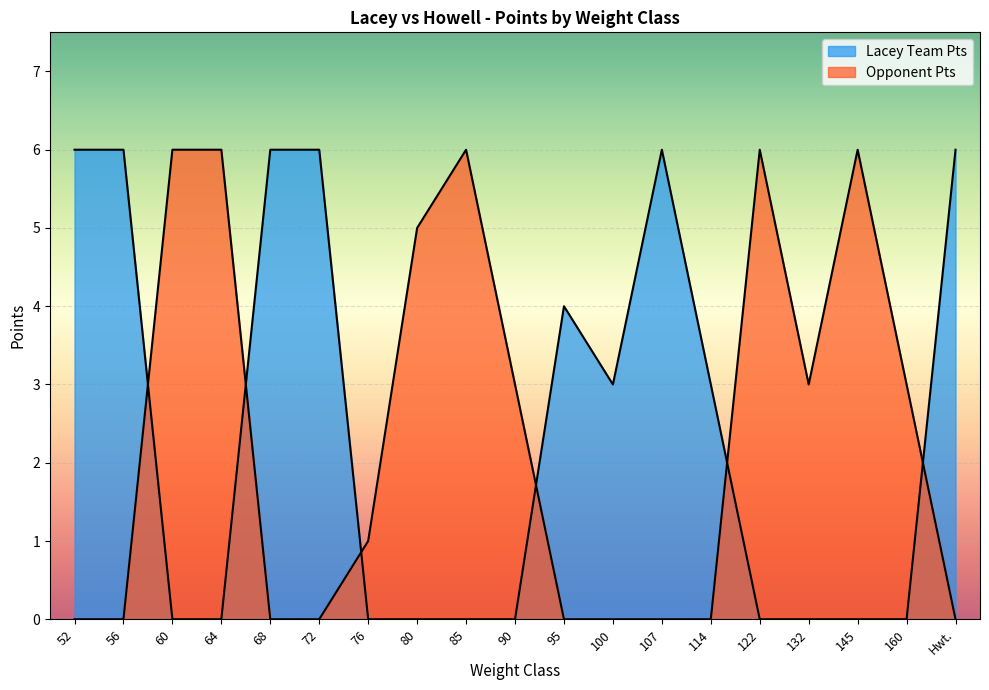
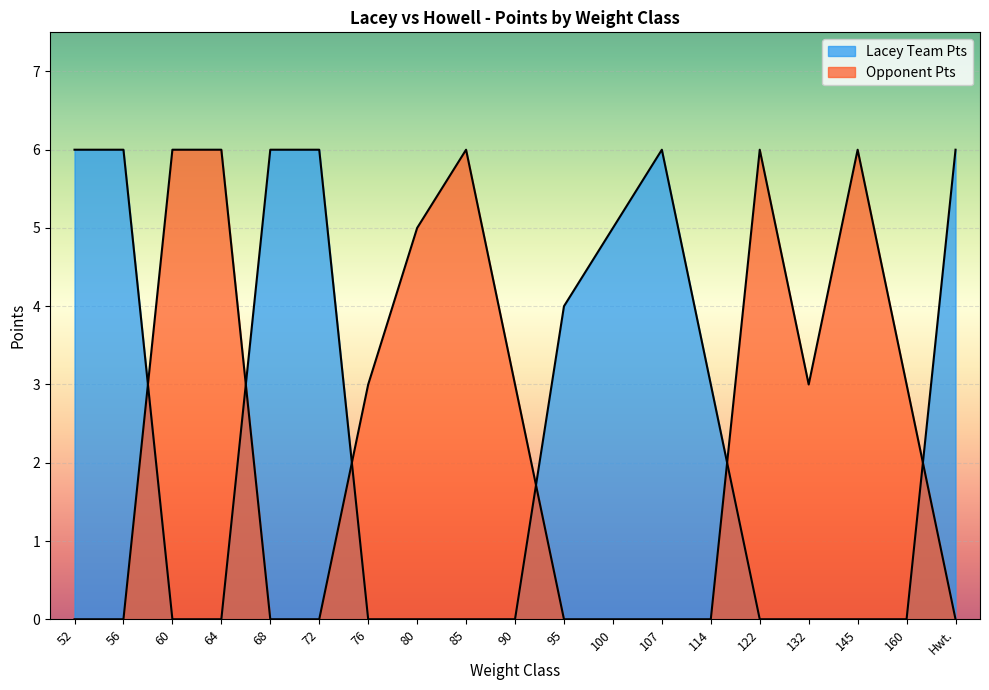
Opponent Pts, 76: 1 -> 3
Lacey Team Pts, 100: 3 -> 5
